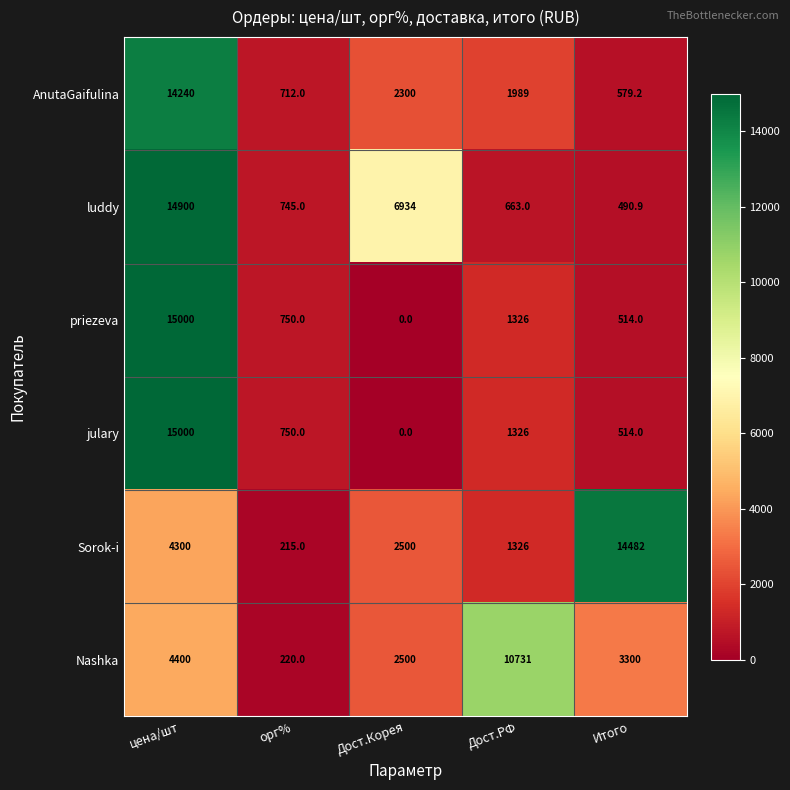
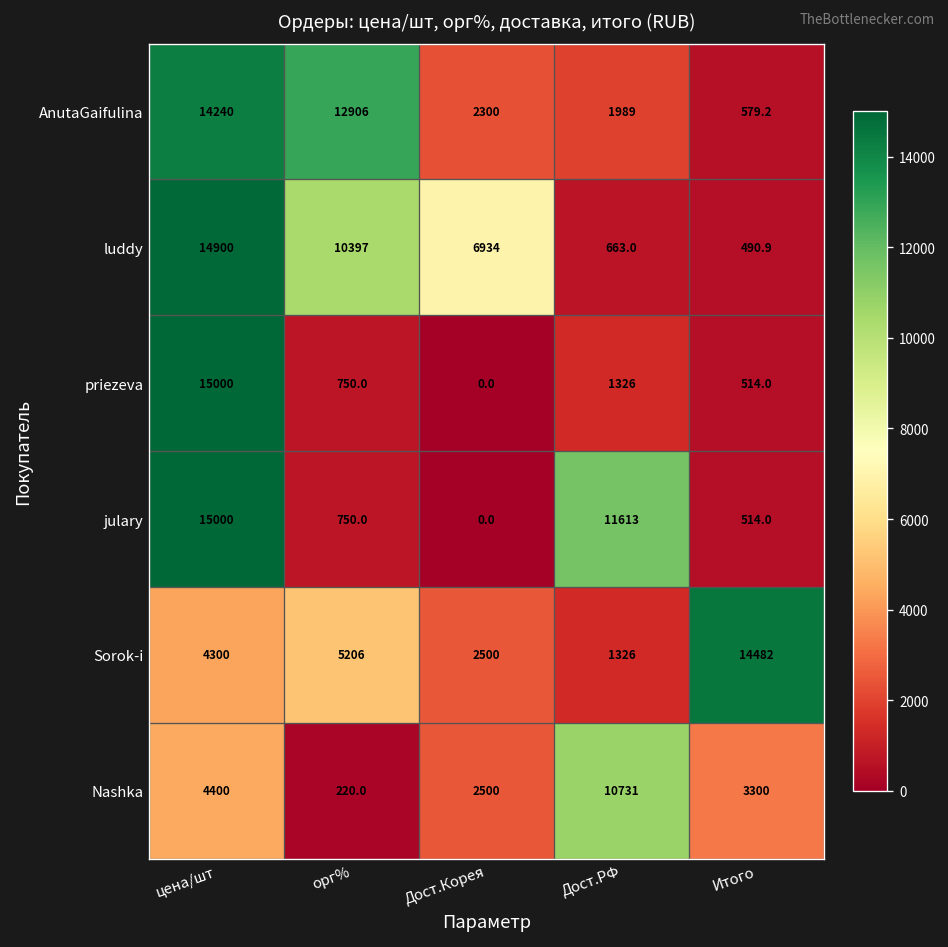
AnutaGaifulina, орг%: 712.0 -> 12906
luddy, орг%: 745.0 -> 10397
julary, Дост.РФ: 1326 -> 11613
Sorok-i, орг%: 215.0 -> 5206
